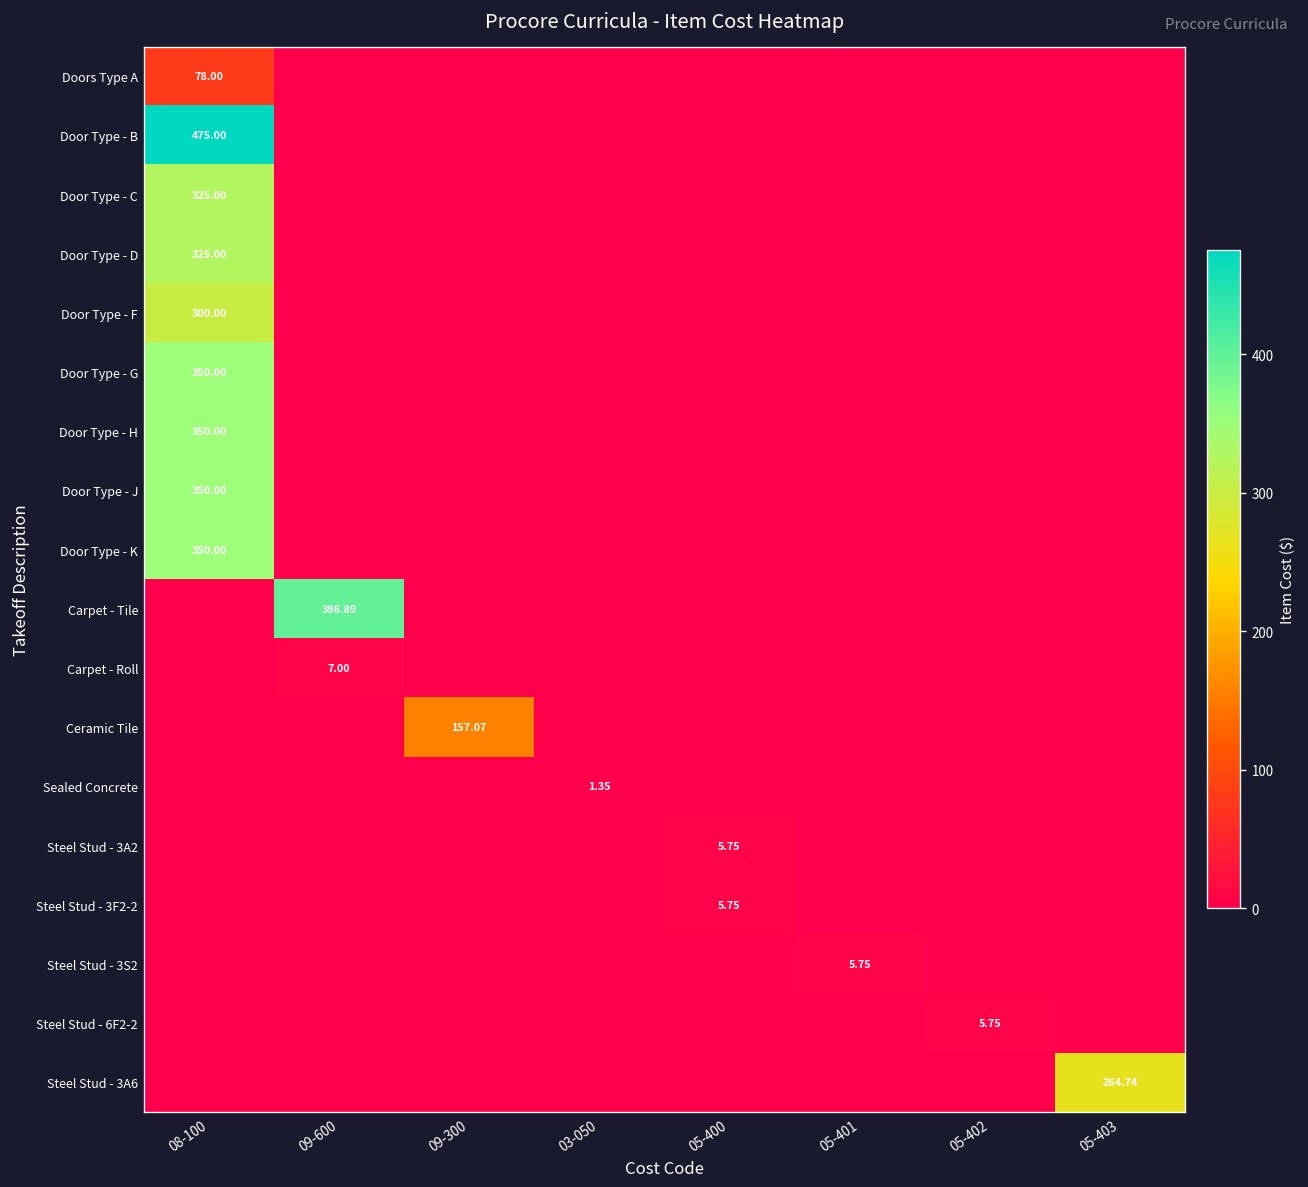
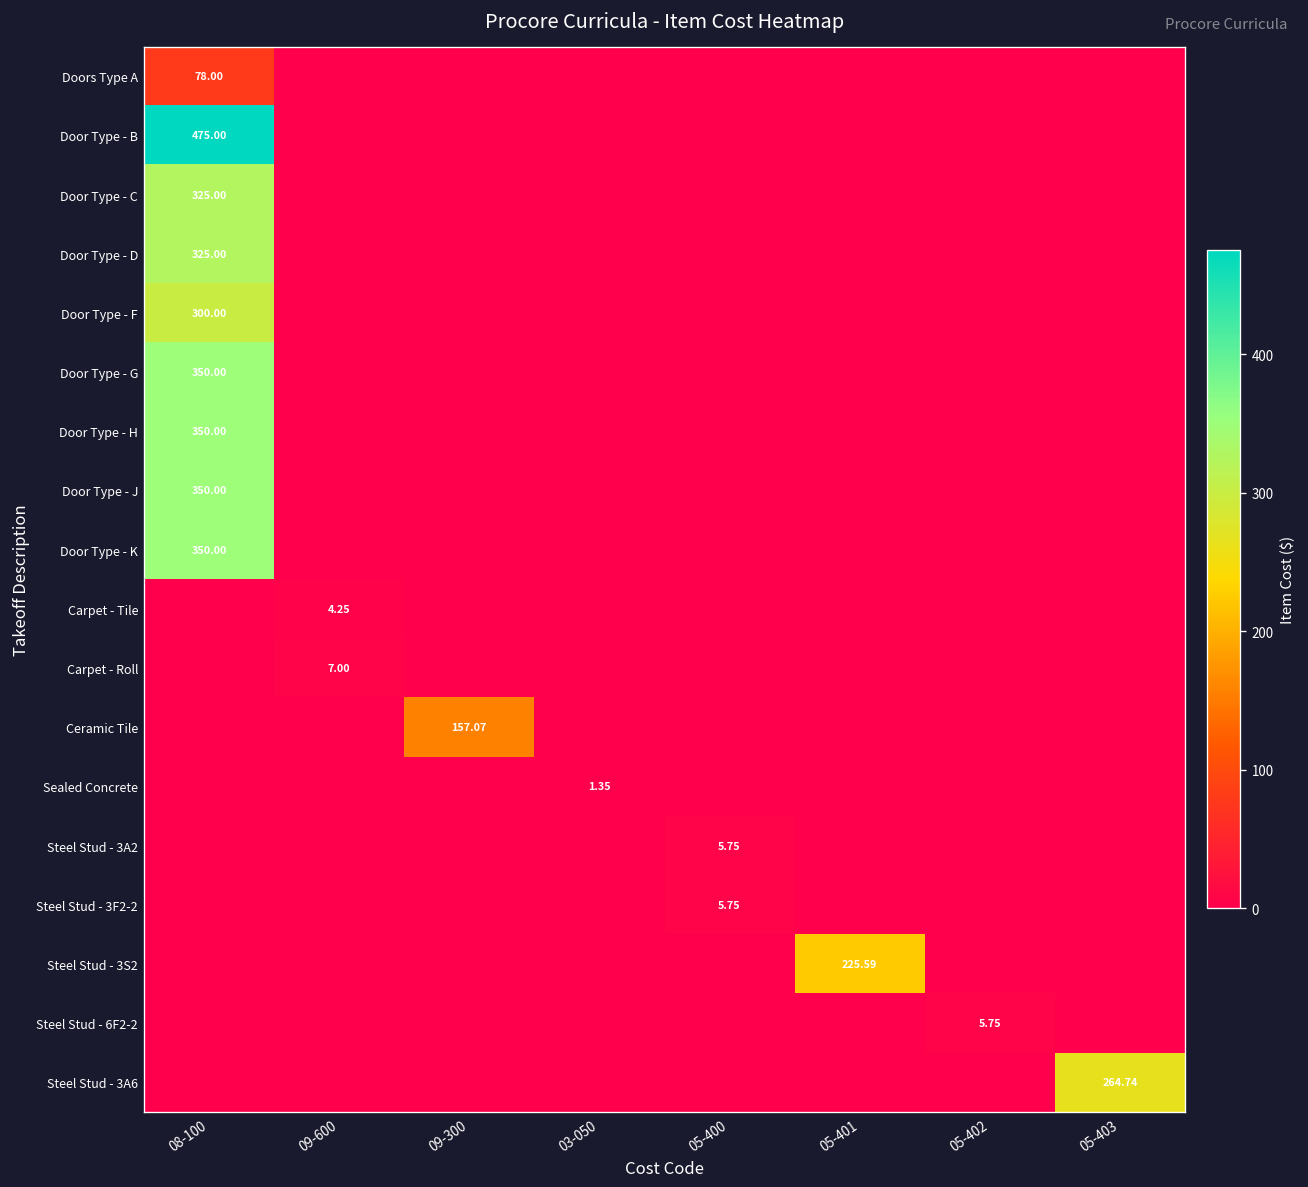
Carpet - Tile, 09-600: 398.89 -> 4.25
Steel Stud - 3S2, 05-401: 5.75 -> 225.59
